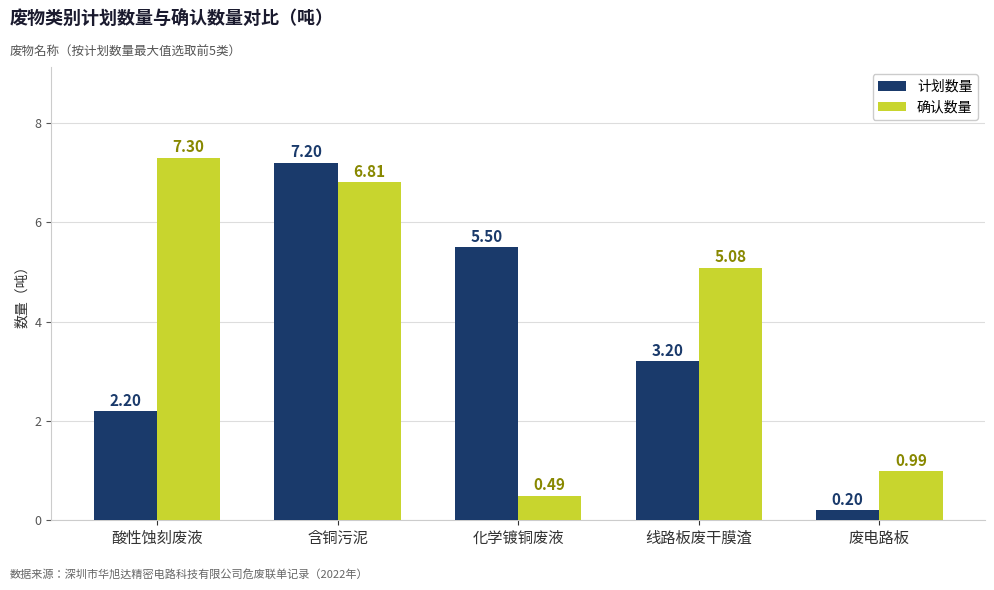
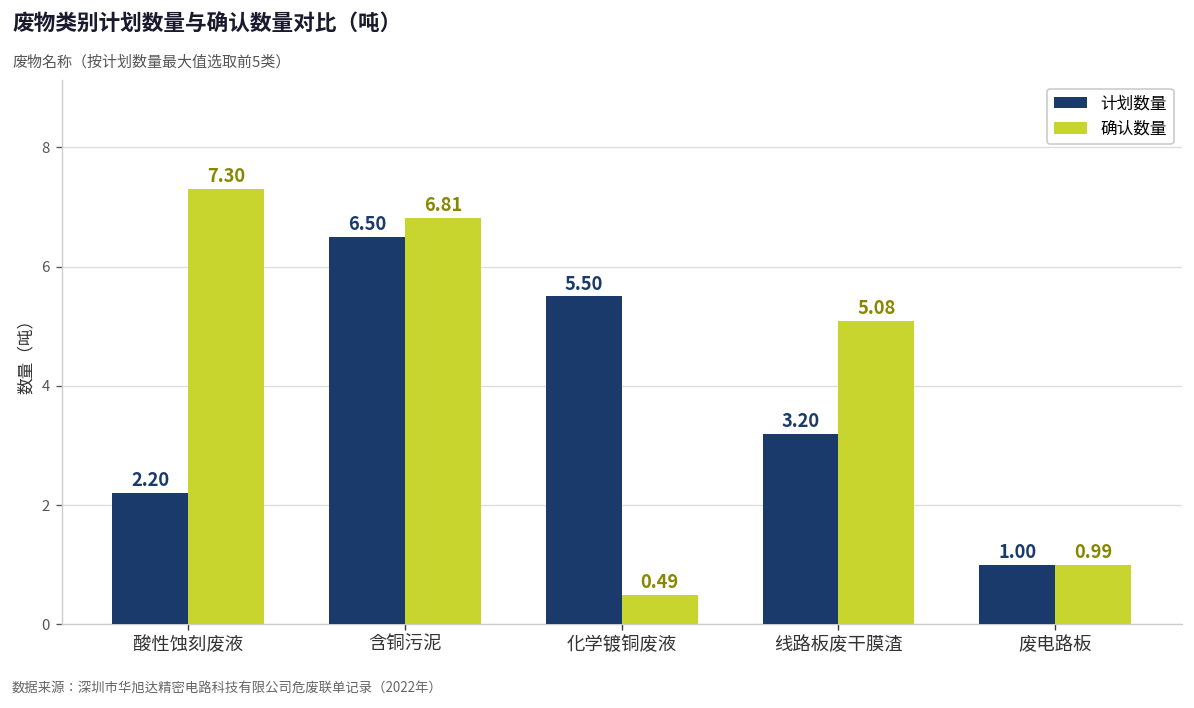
计划数量, 含铜污泥: 7.20 -> 6.50
计划数量, 废电路板: 0.20 -> 1.00
